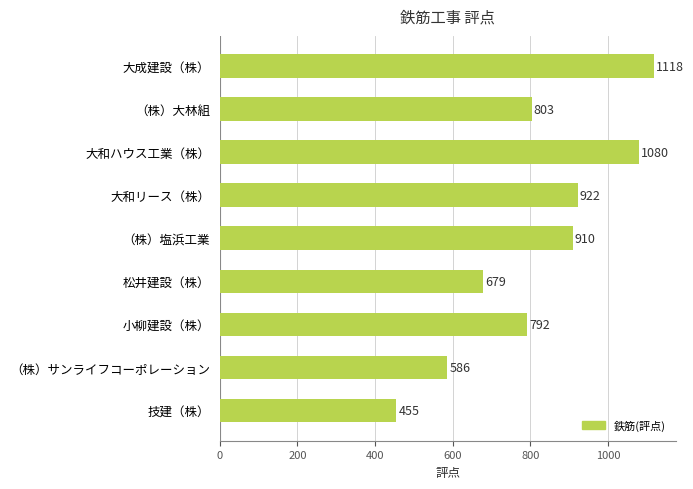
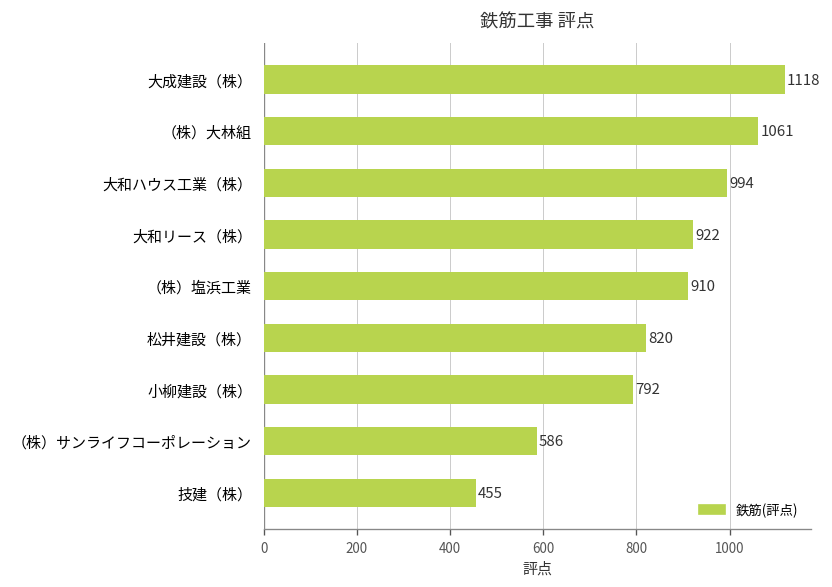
（株）大林組: 803 -> 1061
大和ハウス工業（株）: 1080 -> 994
松井建設（株）: 679 -> 820
